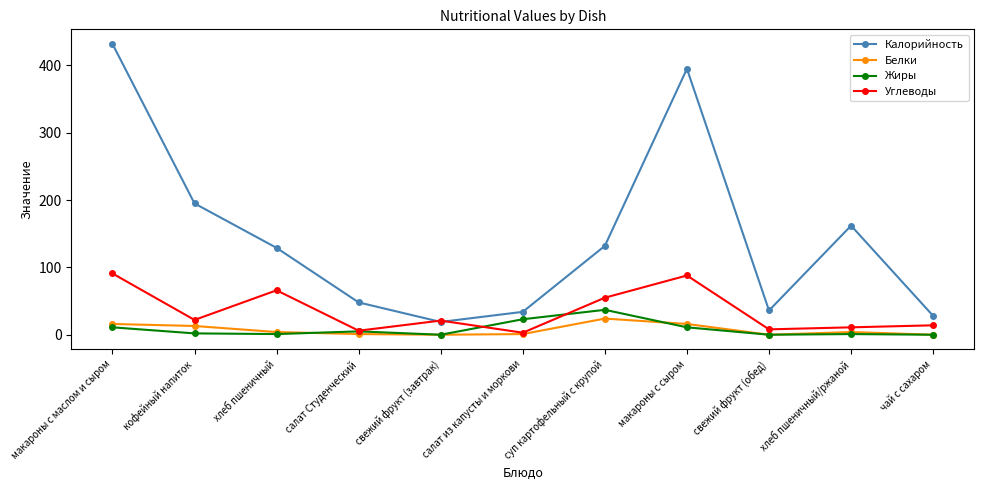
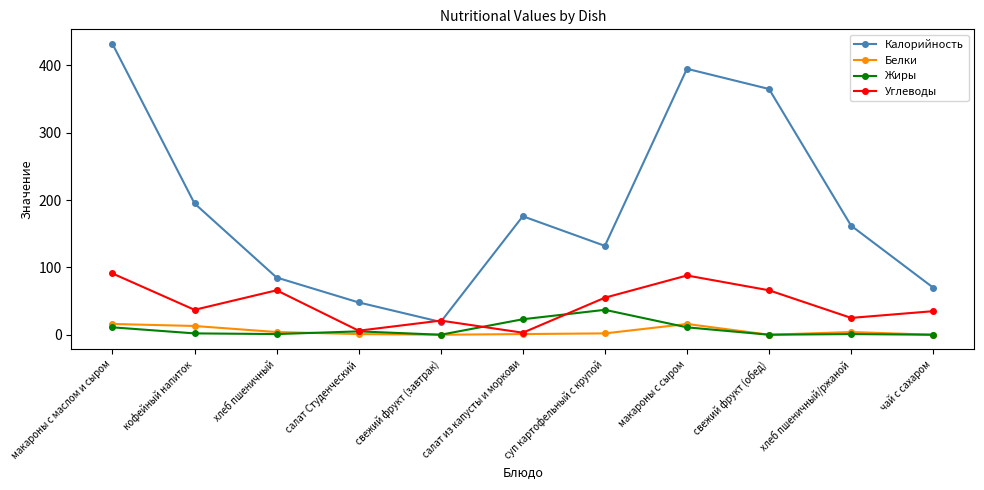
Углеводы, кофейный напиток: 20 -> 40
Калорийность, хлеб пшеничный: 130 -> 90
Калорийность, салат из капусты и моркови: 30 -> 180
Белки, суп картофельный с крупой: 20 -> 0
Калорийность, свежий фрукт (обед): 40 -> 370
Углеводы, свежий фрукт (обед): 10 -> 70
Углеводы, хлеб пшеничный/ржаной: 10 -> 30
Калорийность, чай с сахаром: 30 -> 70
Углеводы, чай с сахаром: 10 -> 40
